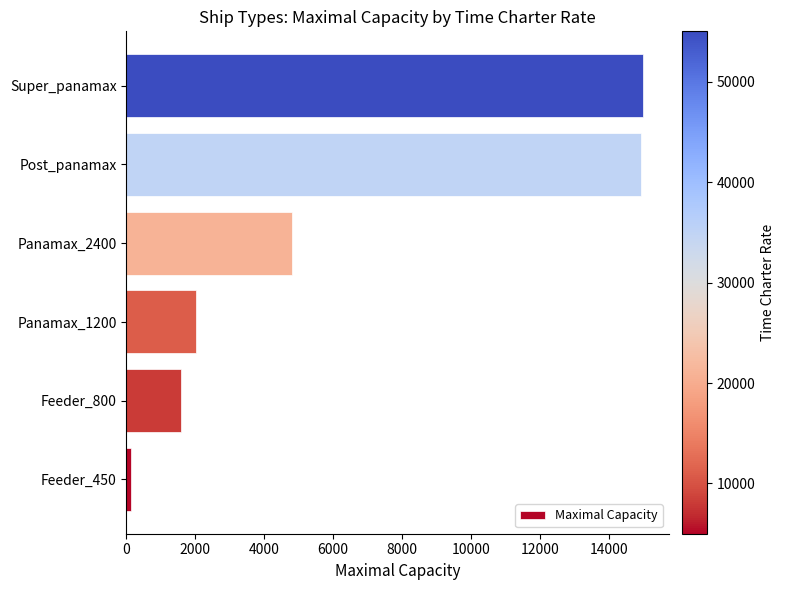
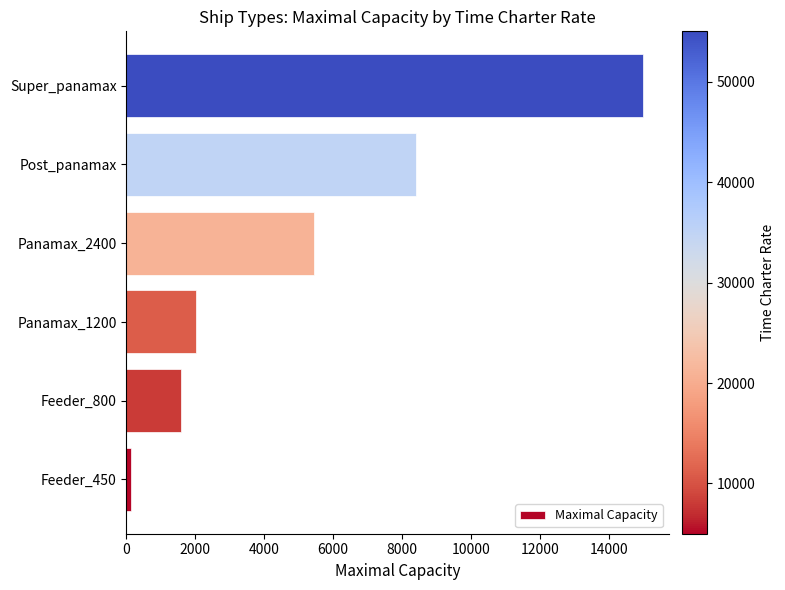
Post_panamax: 14900 -> 8400
Panamax_2400: 4800 -> 5400
